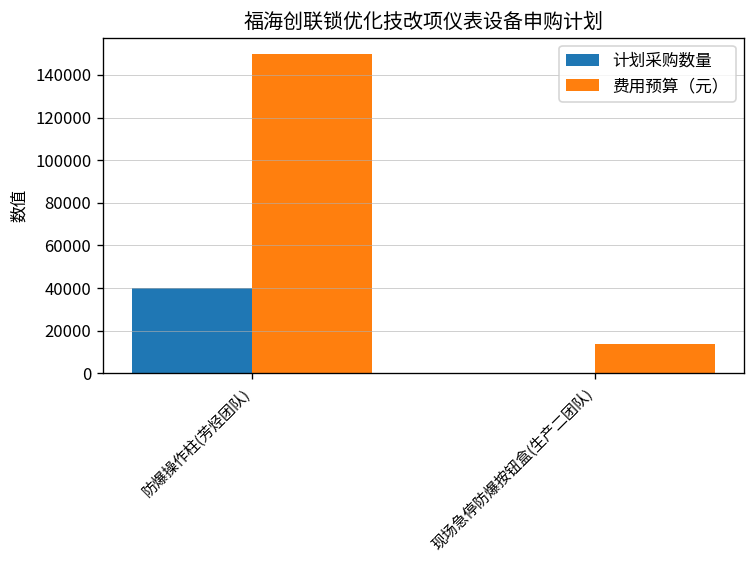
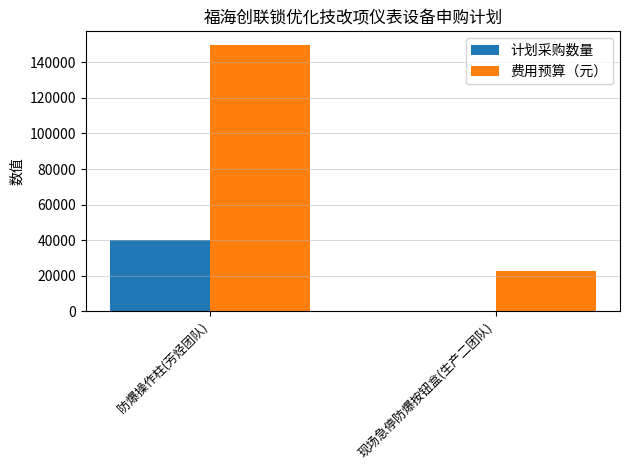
费用预算（元）, 现场急停防爆按钮盒(生产二团队): 14000 -> 23000
